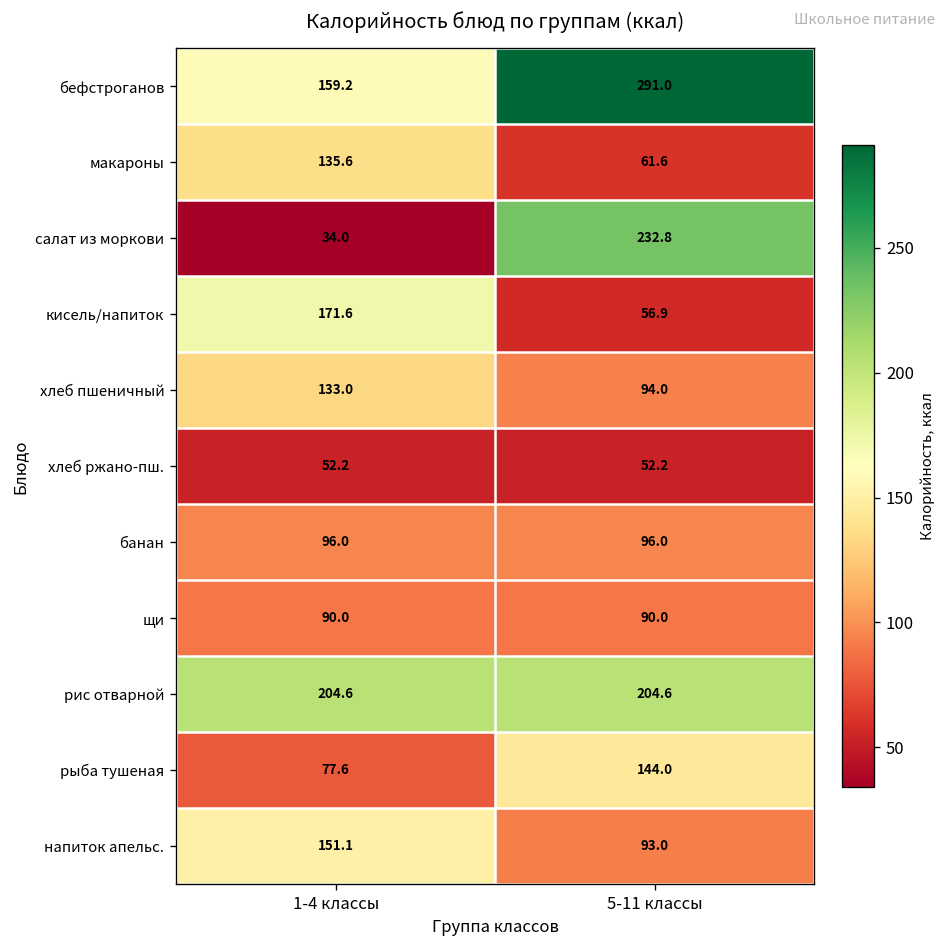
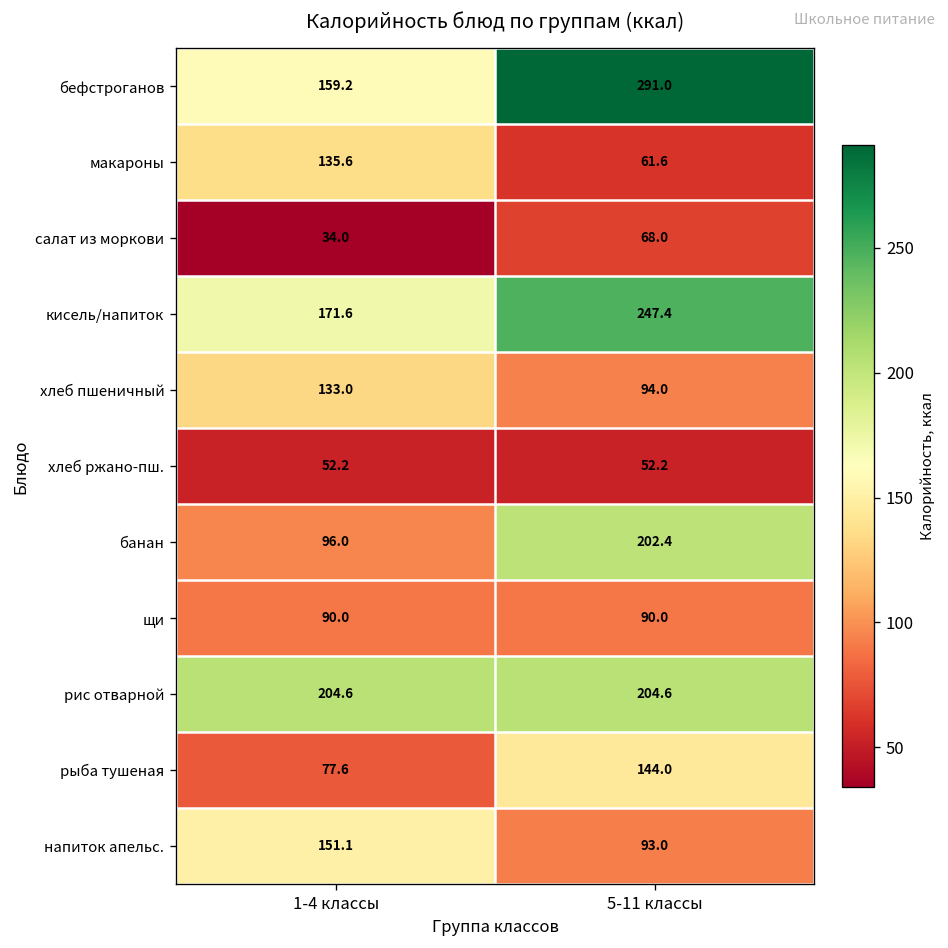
салат из моркови, 5-11 классы: 232.8 -> 68.0
кисель/напиток, 5-11 классы: 56.9 -> 247.4
банан, 5-11 классы: 96.0 -> 202.4
